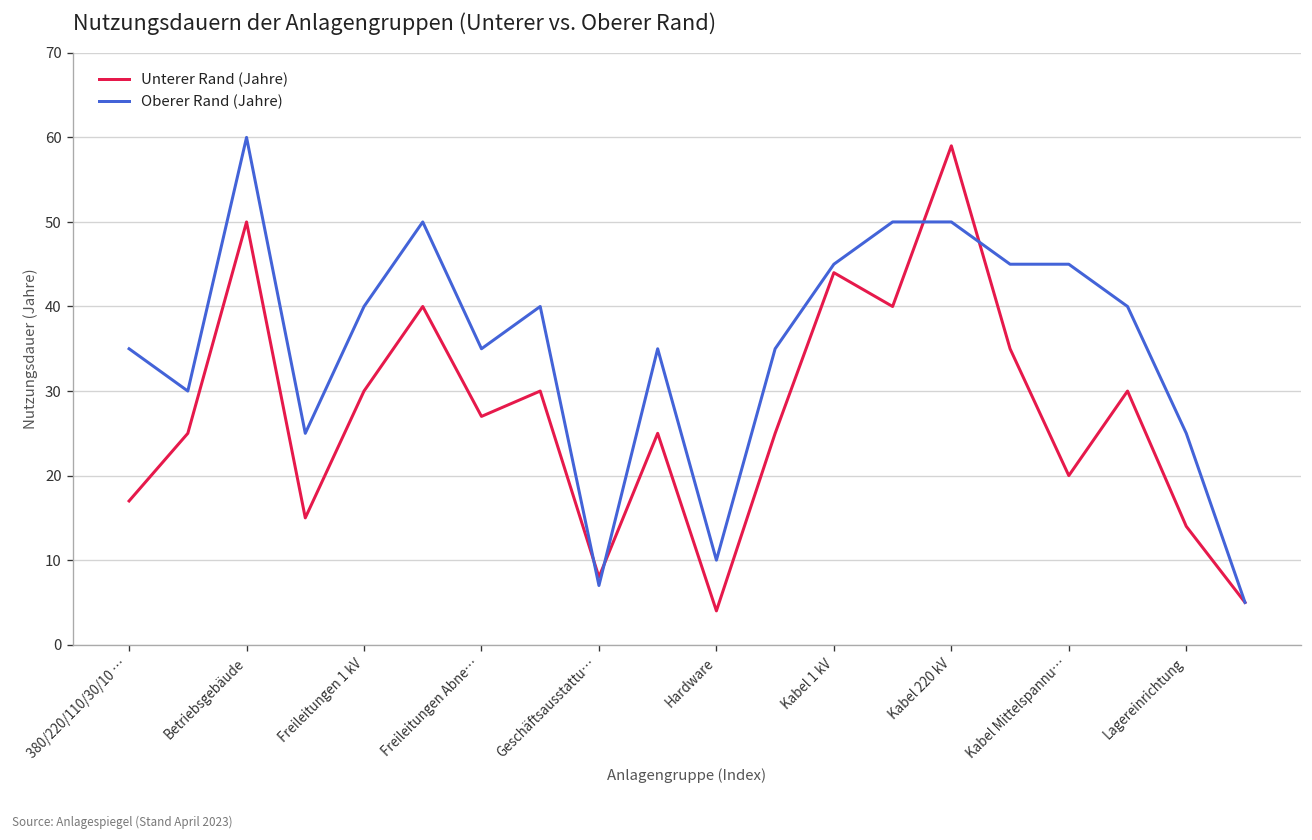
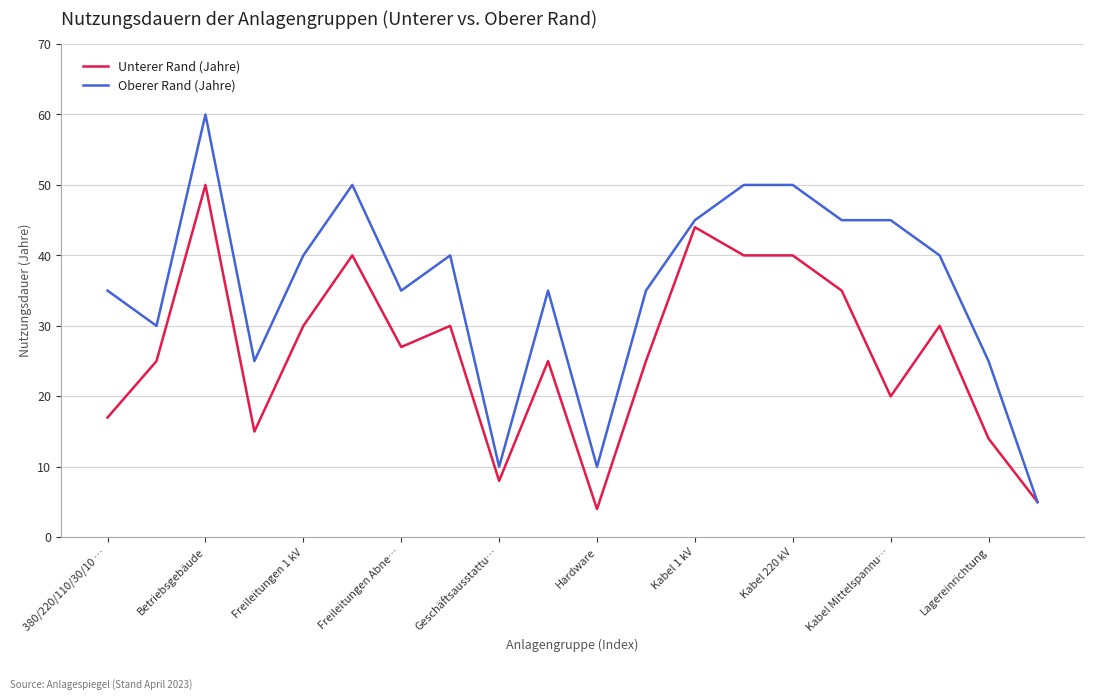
Oberer Rand (Jahre), Geschäftsausstattu…: 7 -> 10
Unterer Rand (Jahre), Kabel 220 kV: 59 -> 40
